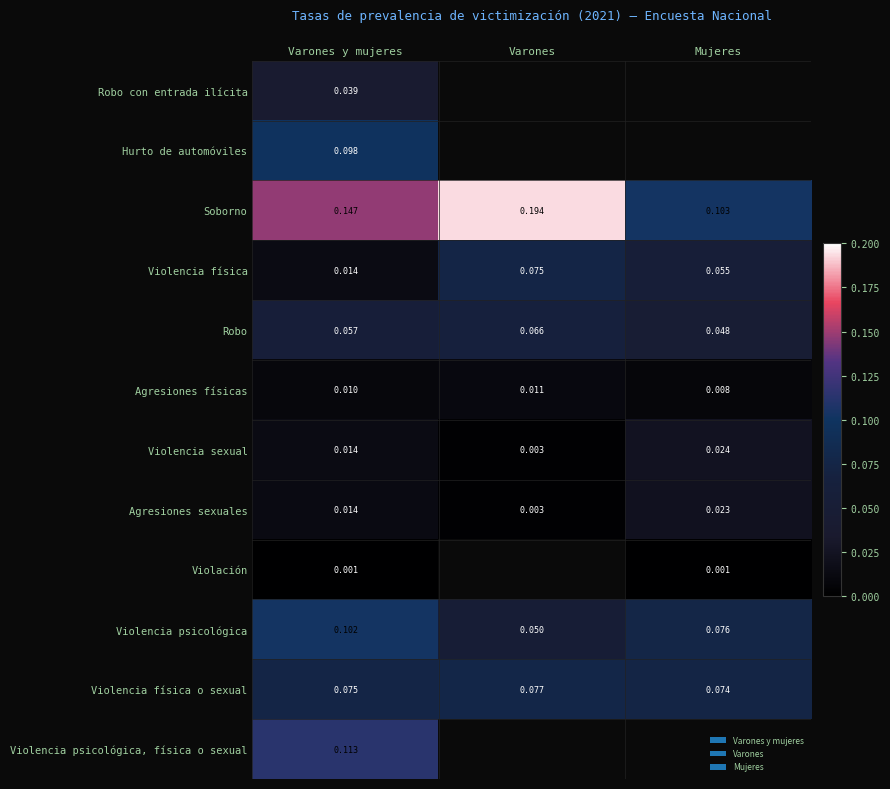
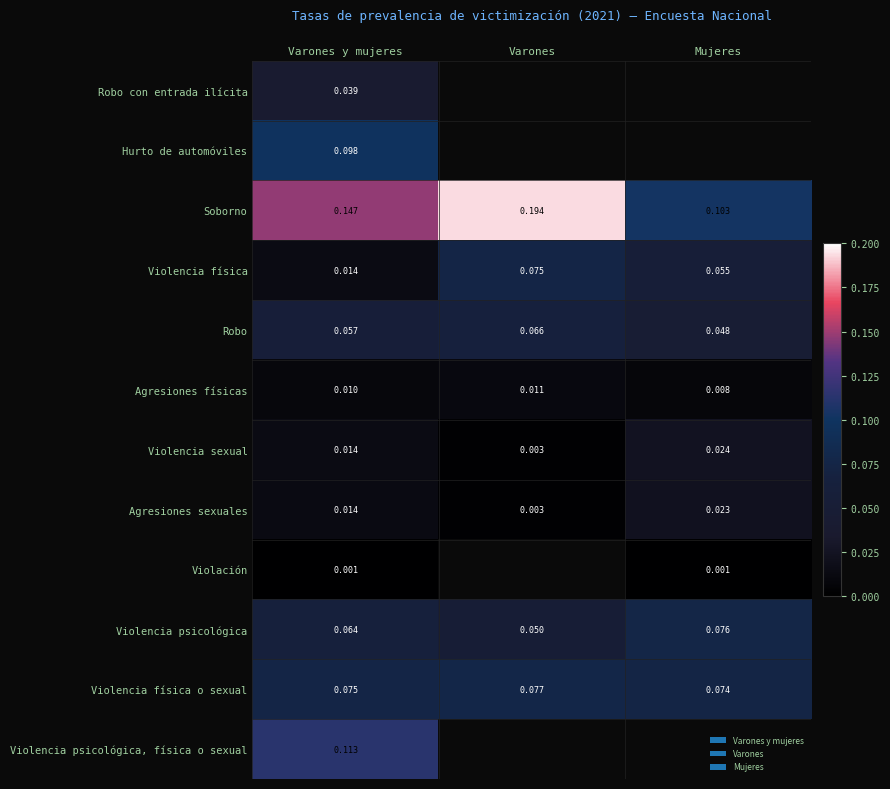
Violencia psicológica, Varones y mujeres: 0.102 -> 0.064
